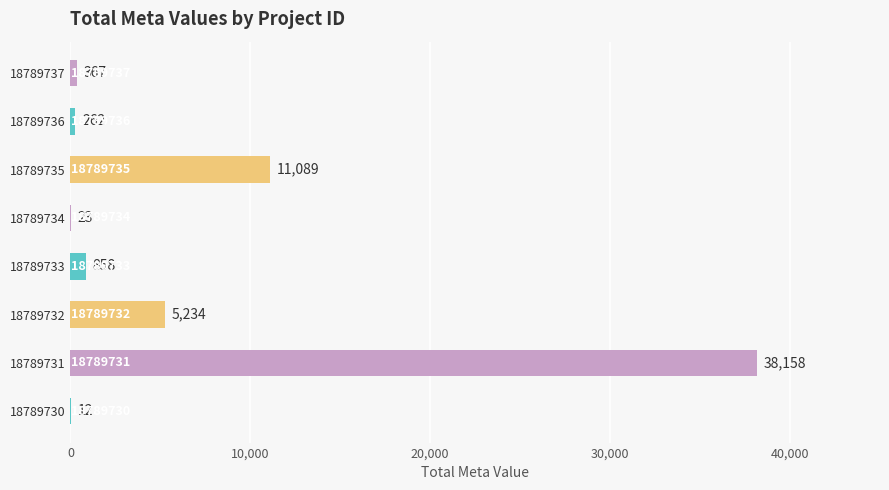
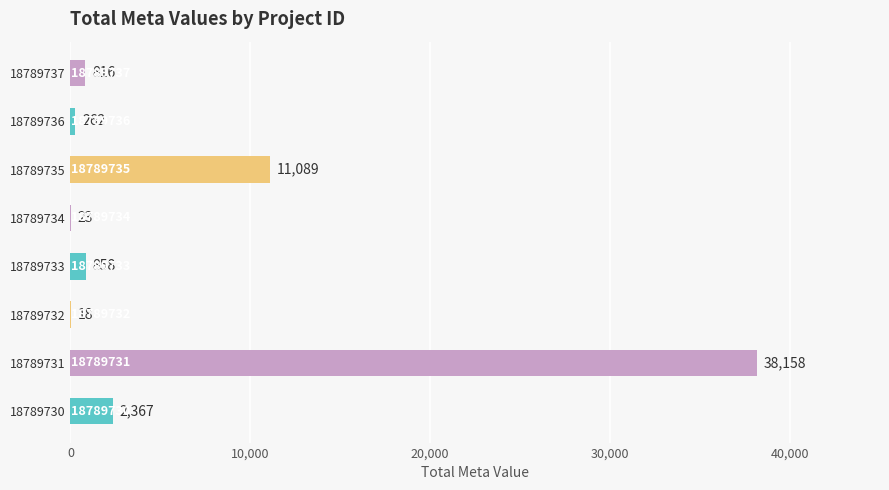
18789737: 367 -> 816
18789732: 5,234 -> 18
18789730: 12 -> 2,367
